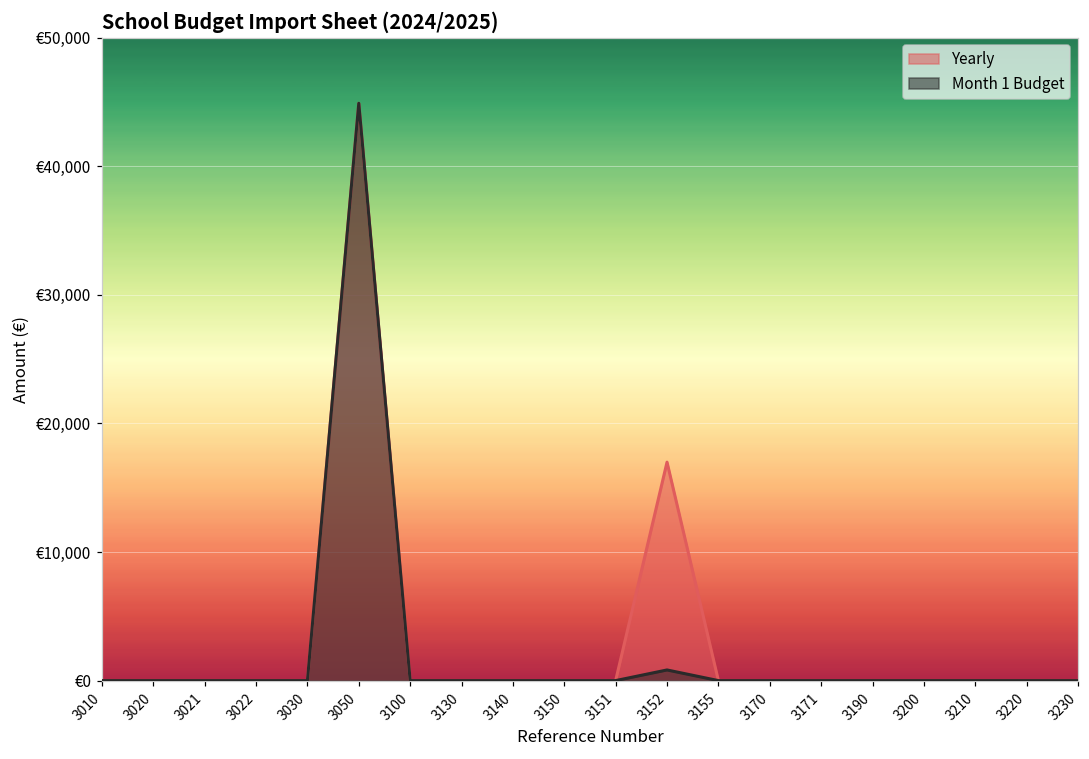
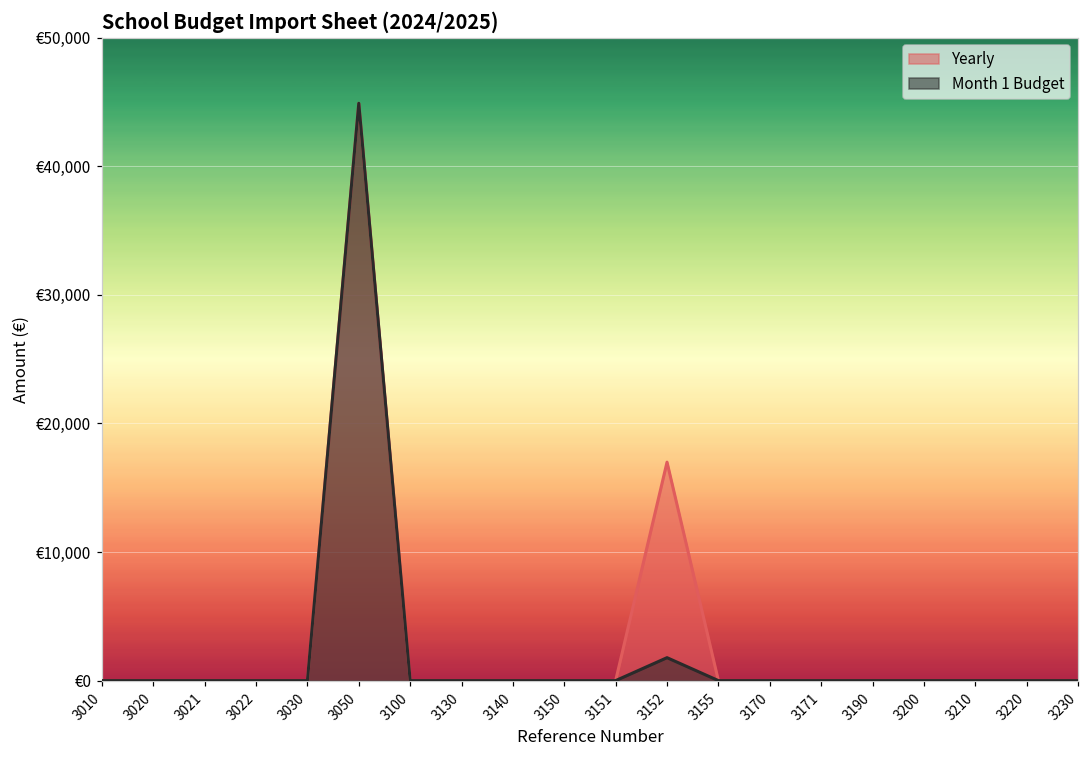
Month 1 Budget, 3152: €800 -> €1,800
